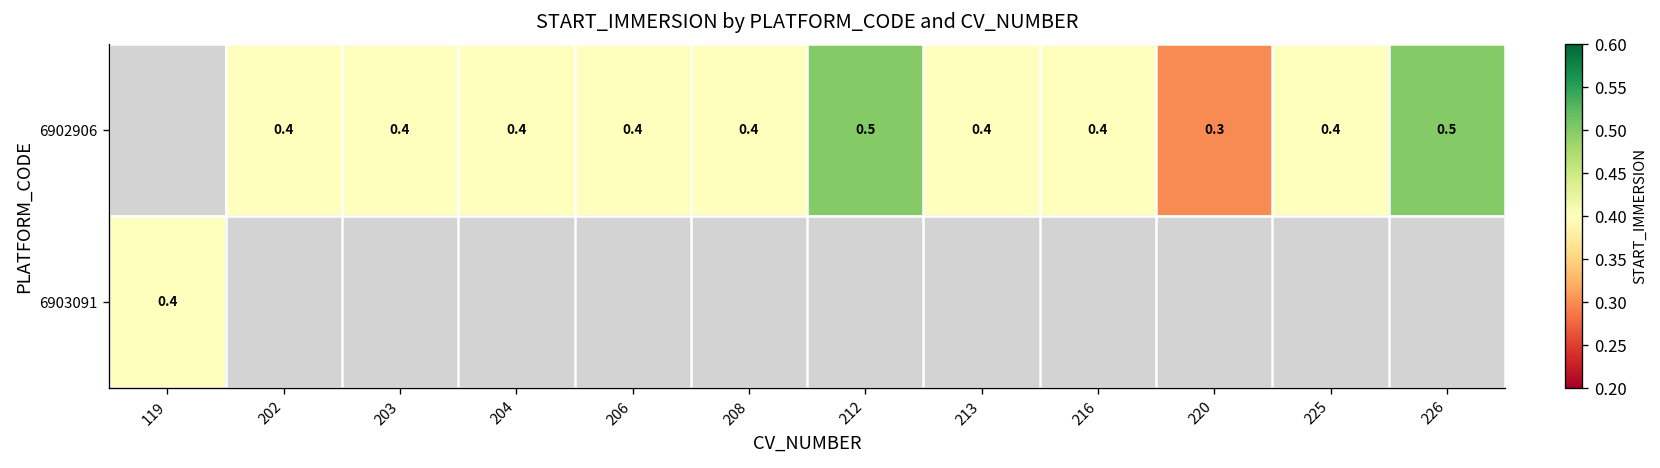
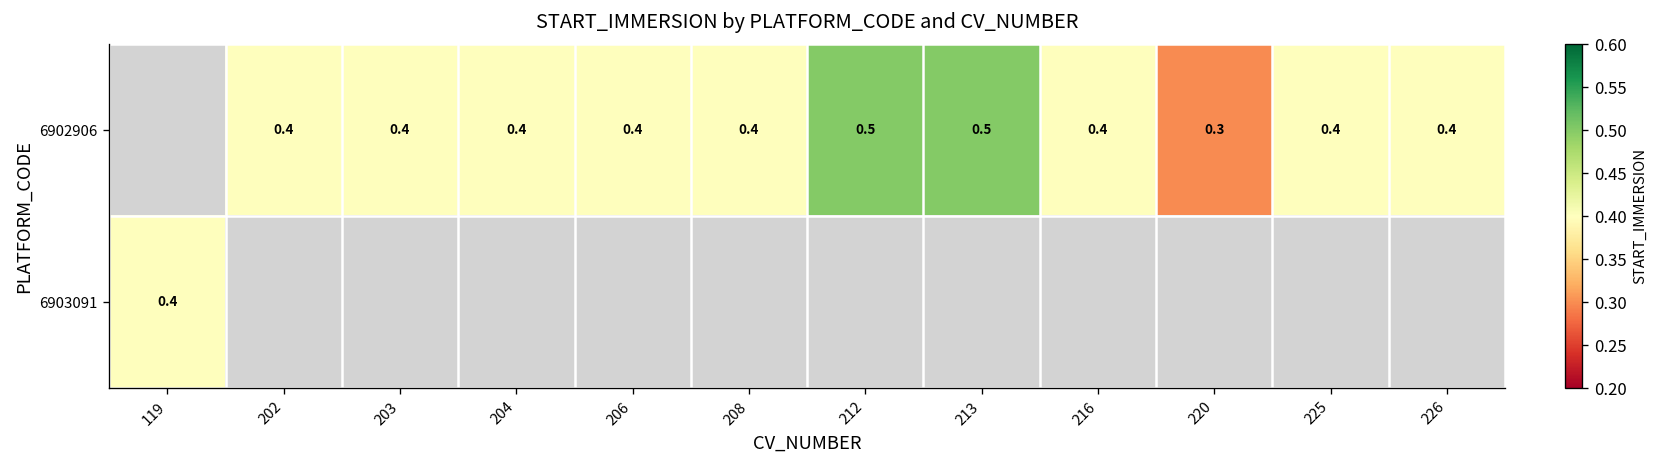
6902906, 213: 0.4 -> 0.5
6902906, 226: 0.5 -> 0.4
